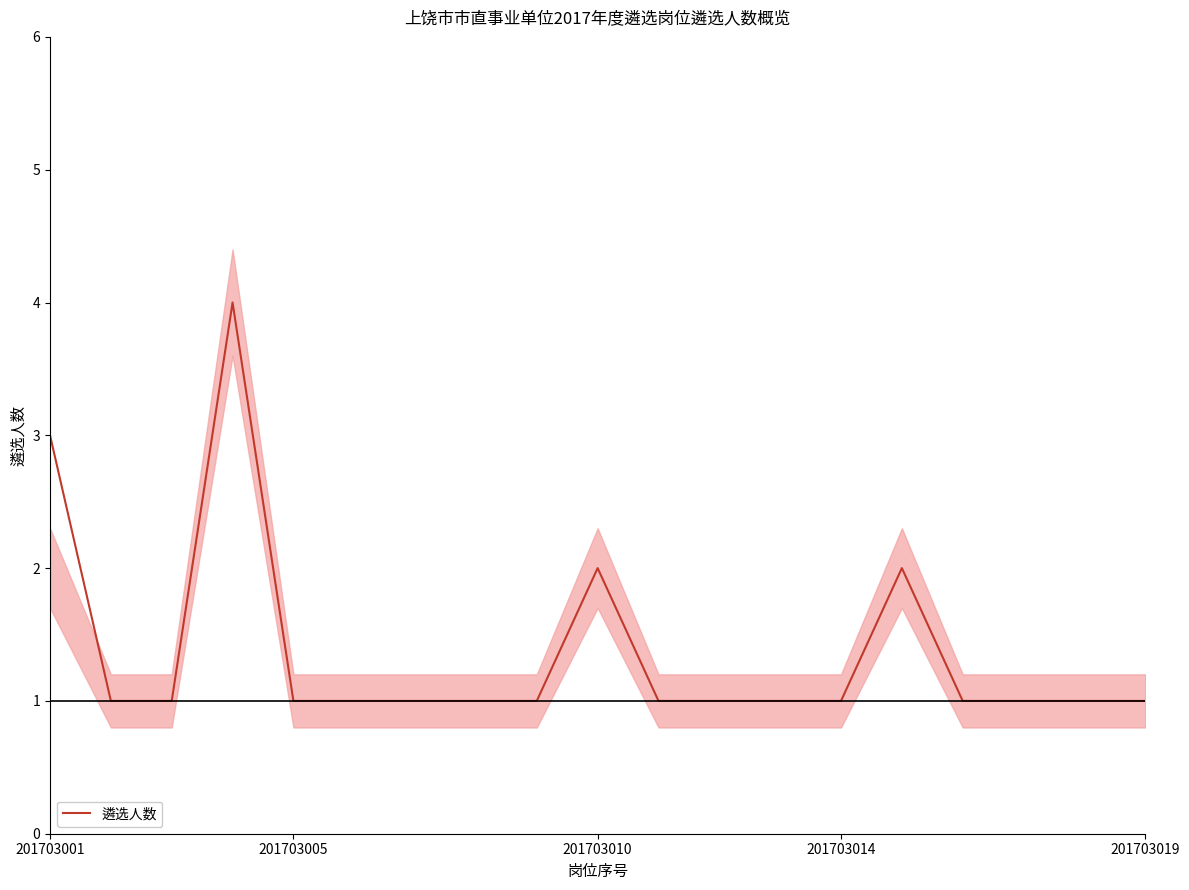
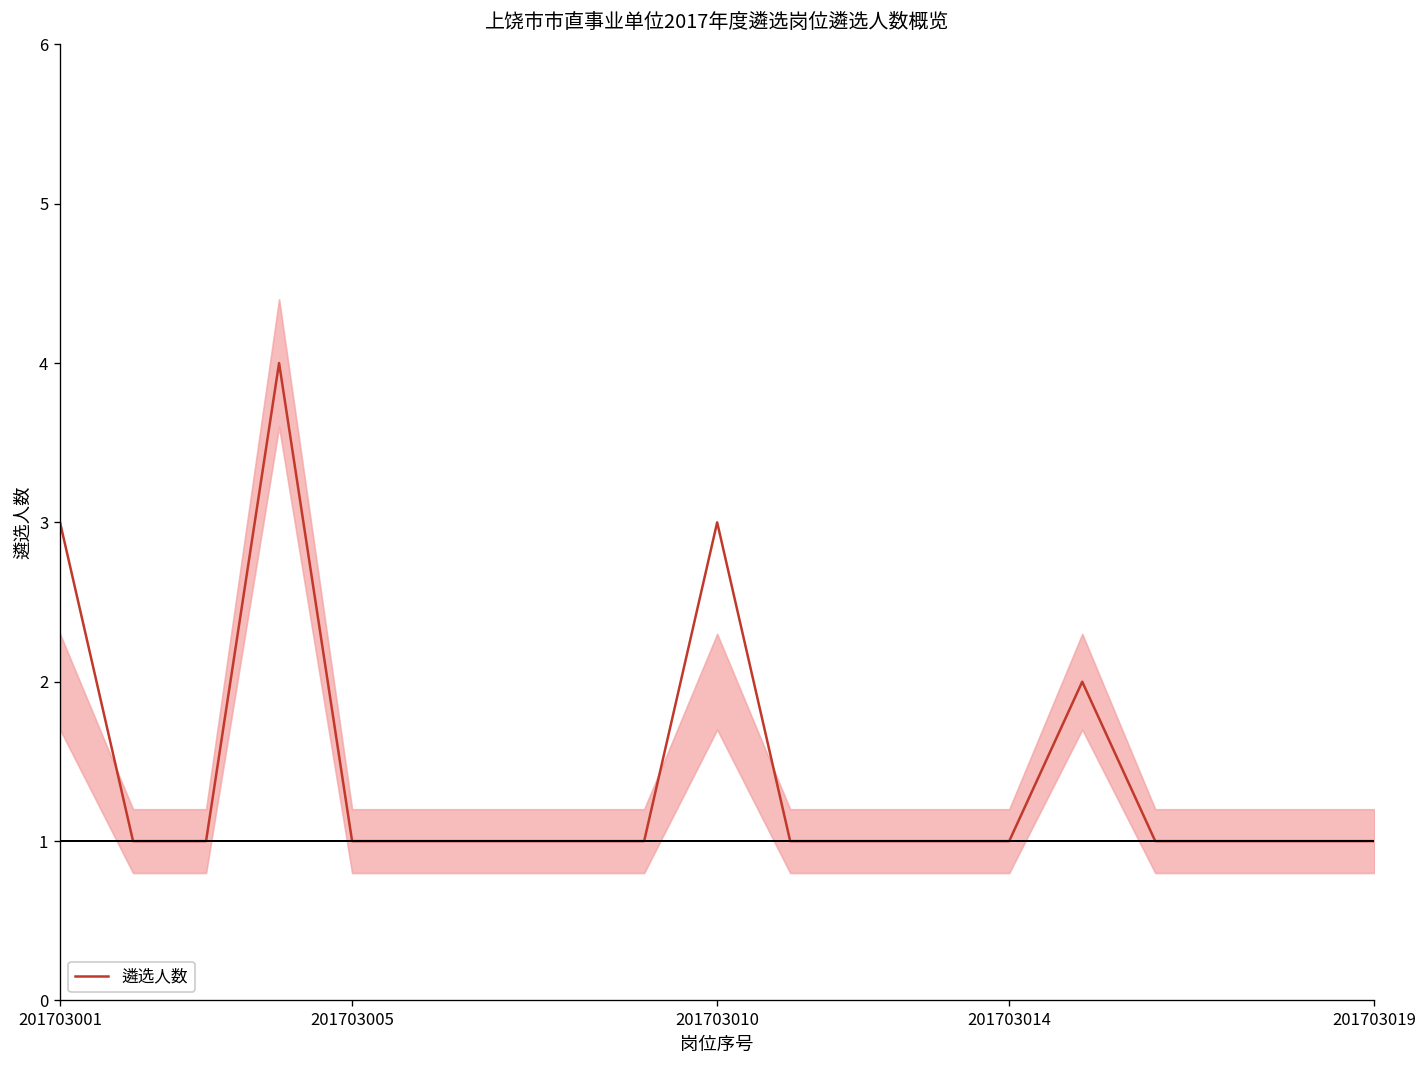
遴选人数, 201703010: 2 -> 3
